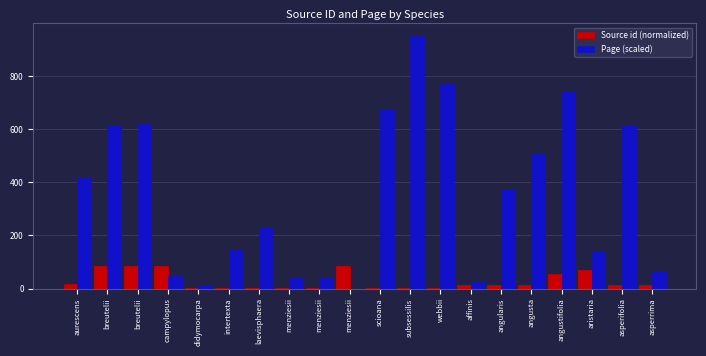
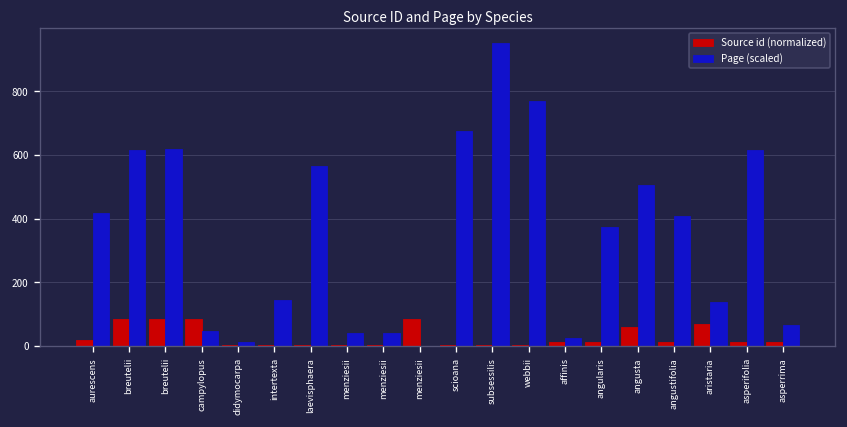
Page (scaled), laevisphaera: 230 -> 570
Source id (normalized), angusta: 10 -> 60
Source id (normalized), angustifolia: 50 -> 10
Page (scaled), angustifolia: 740 -> 410
